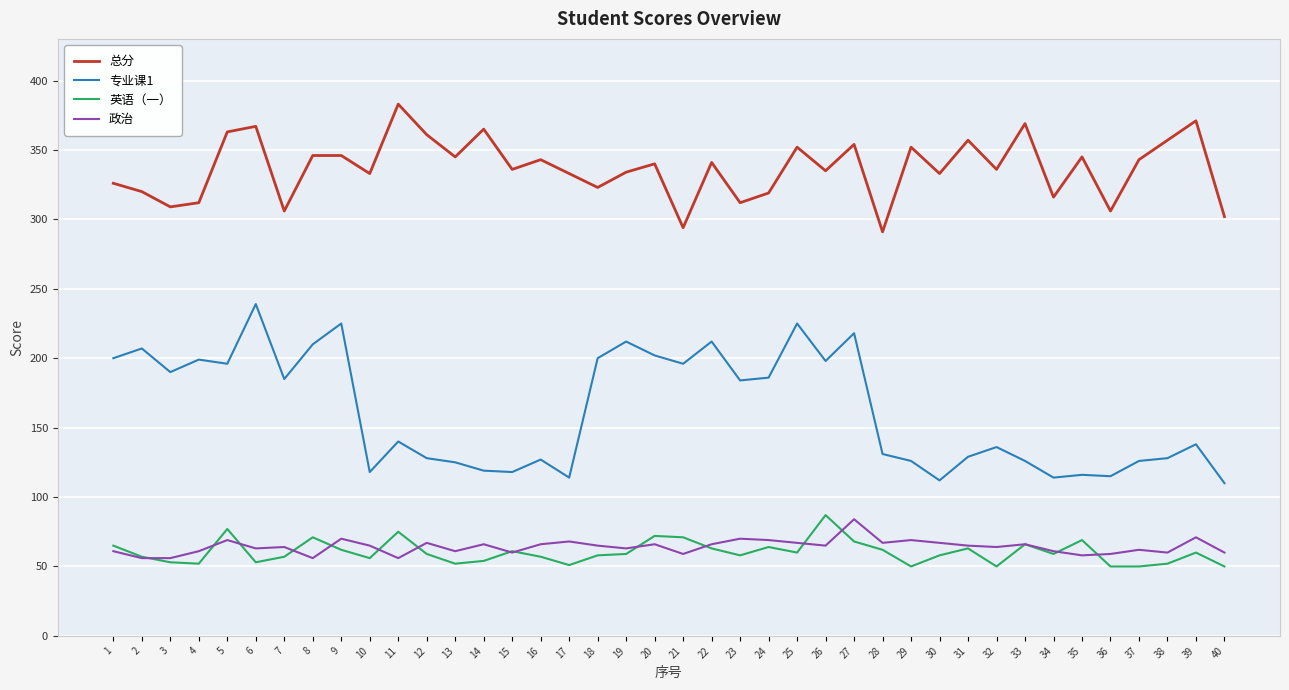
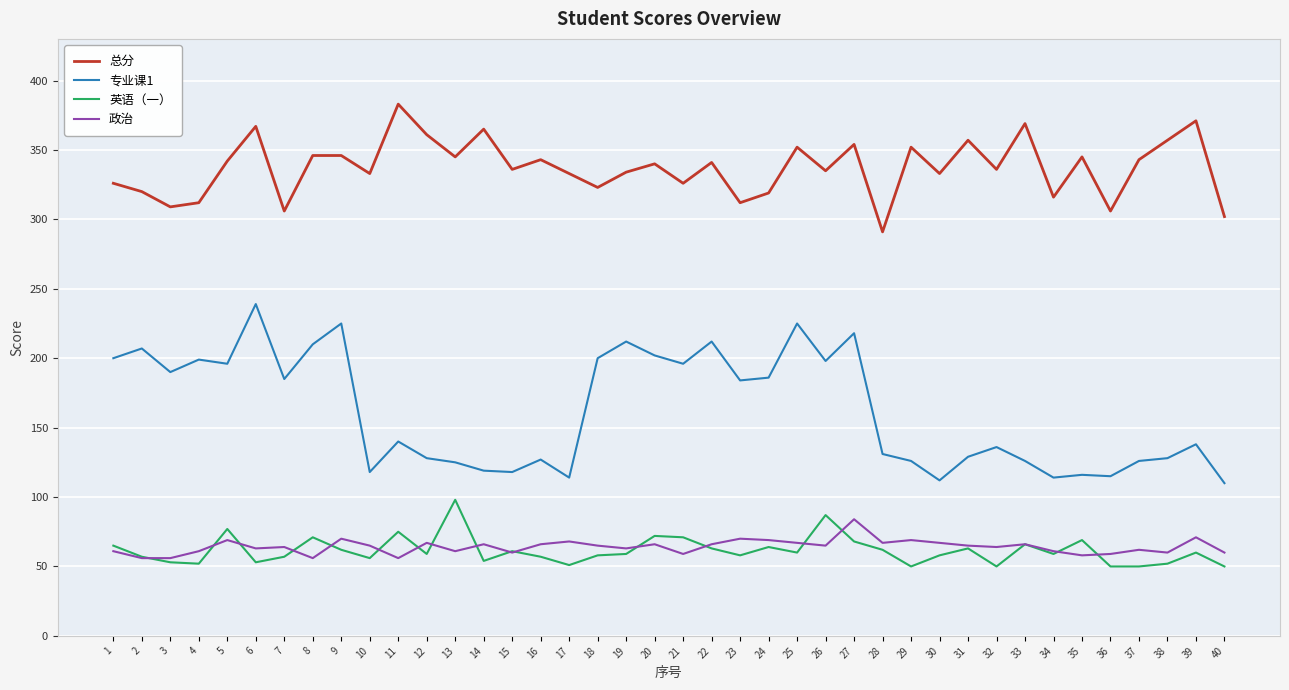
总分, 5: 363 -> 342
英语（一）, 13: 52 -> 98
总分, 21: 294 -> 326
